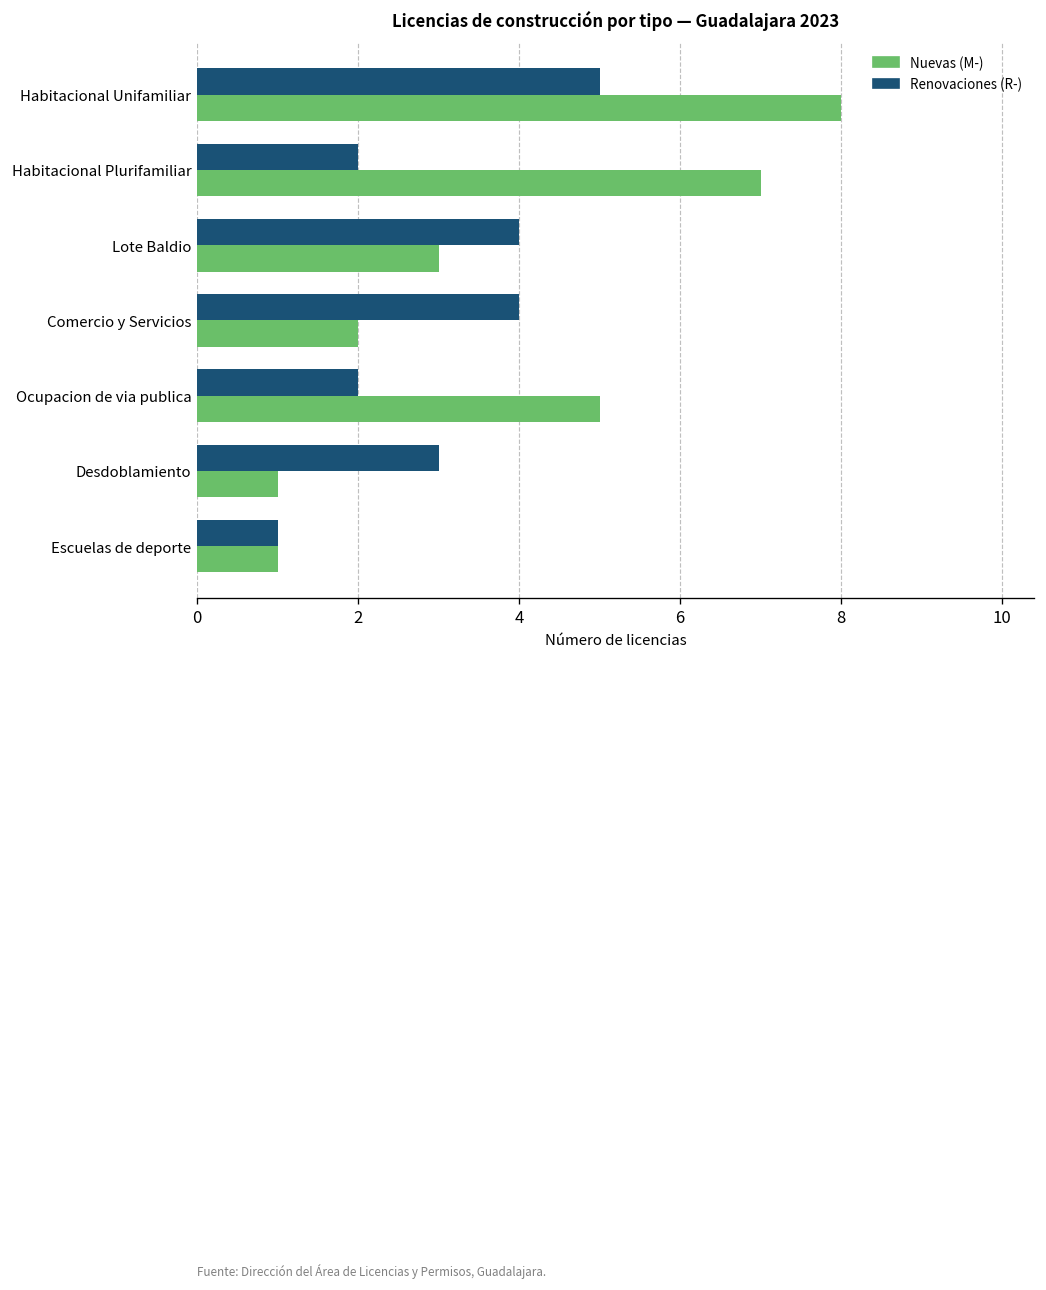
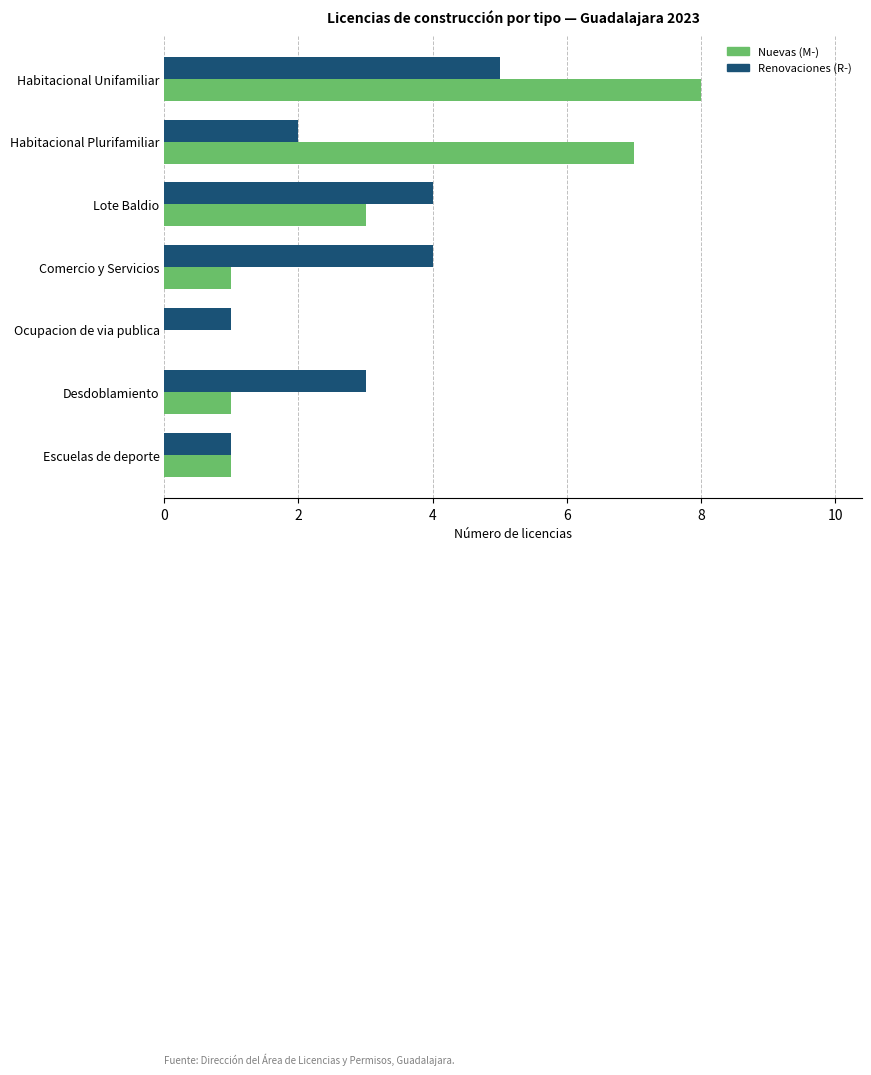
Nuevas (M-), Comercio y Servicios: 2 -> 1
Renovaciones (R-), Ocupacion de via publica: 2 -> 1
Nuevas (M-), Ocupacion de via publica: 5 -> 0
